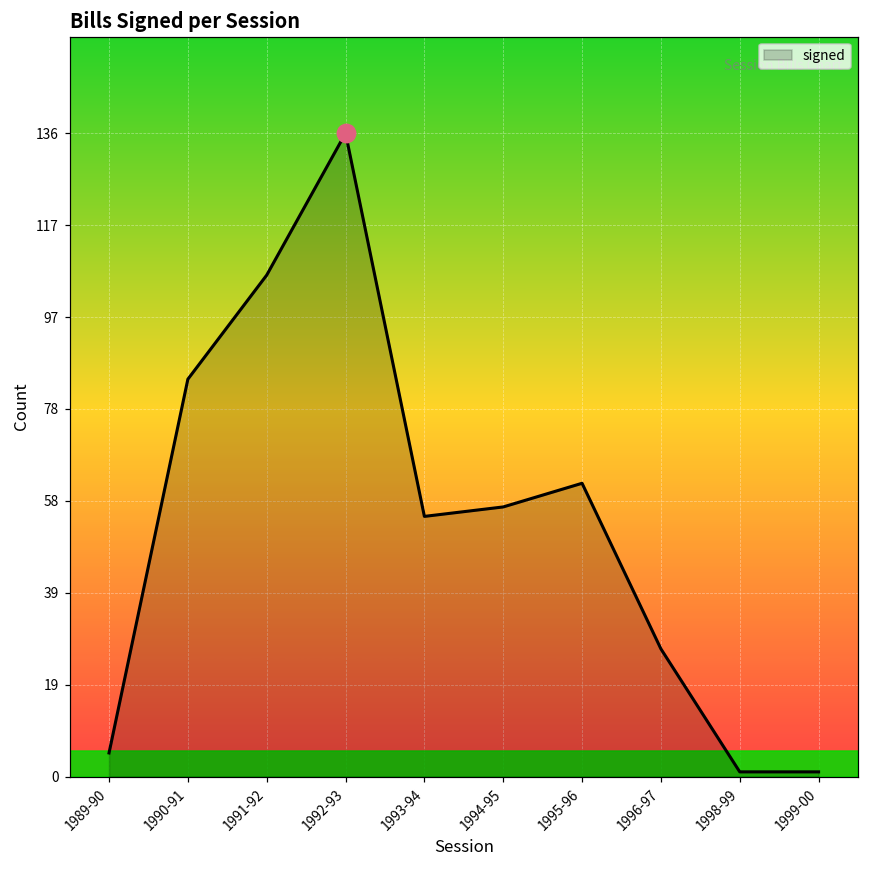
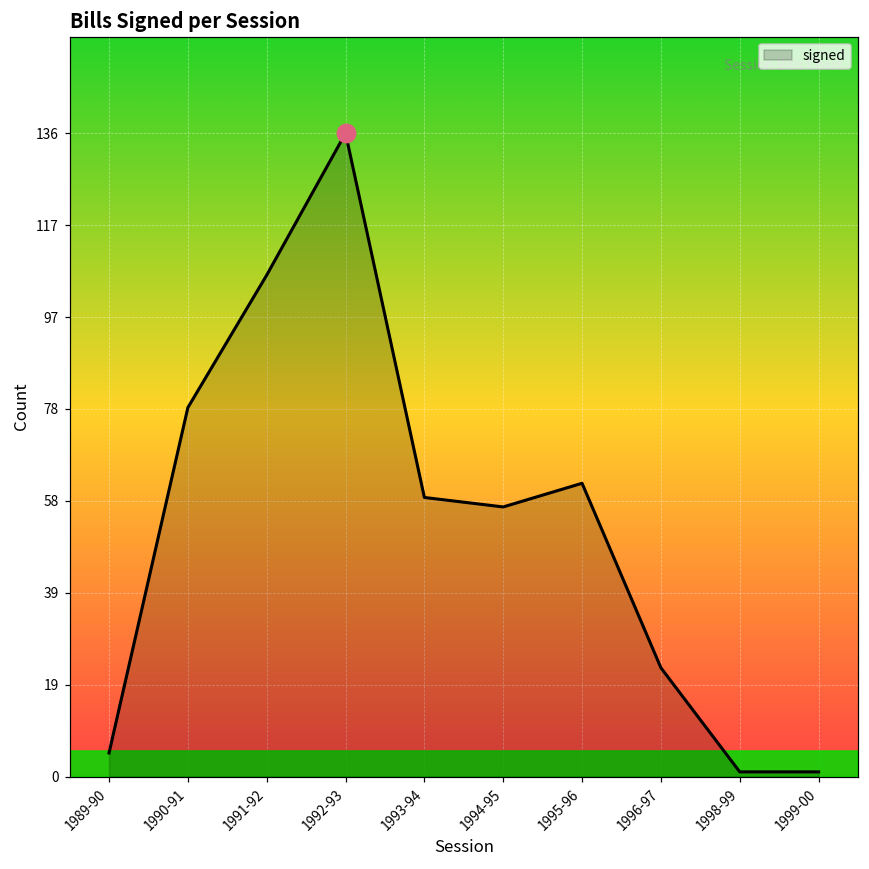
signed, 1990-91: 84 -> 78
signed, 1993-94: 55 -> 59
signed, 1996-97: 27 -> 23
